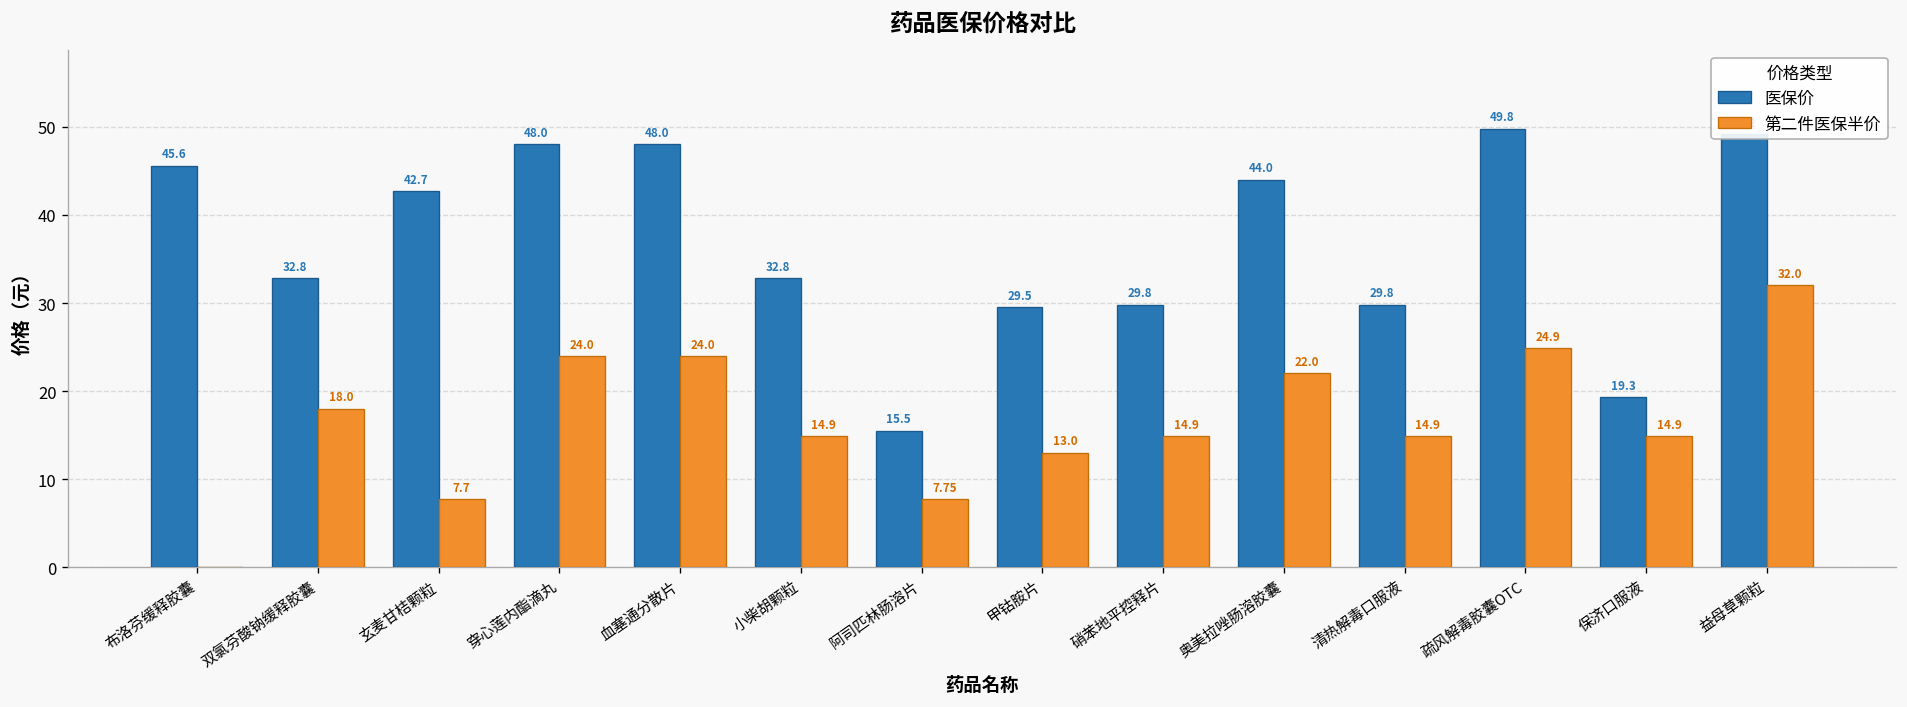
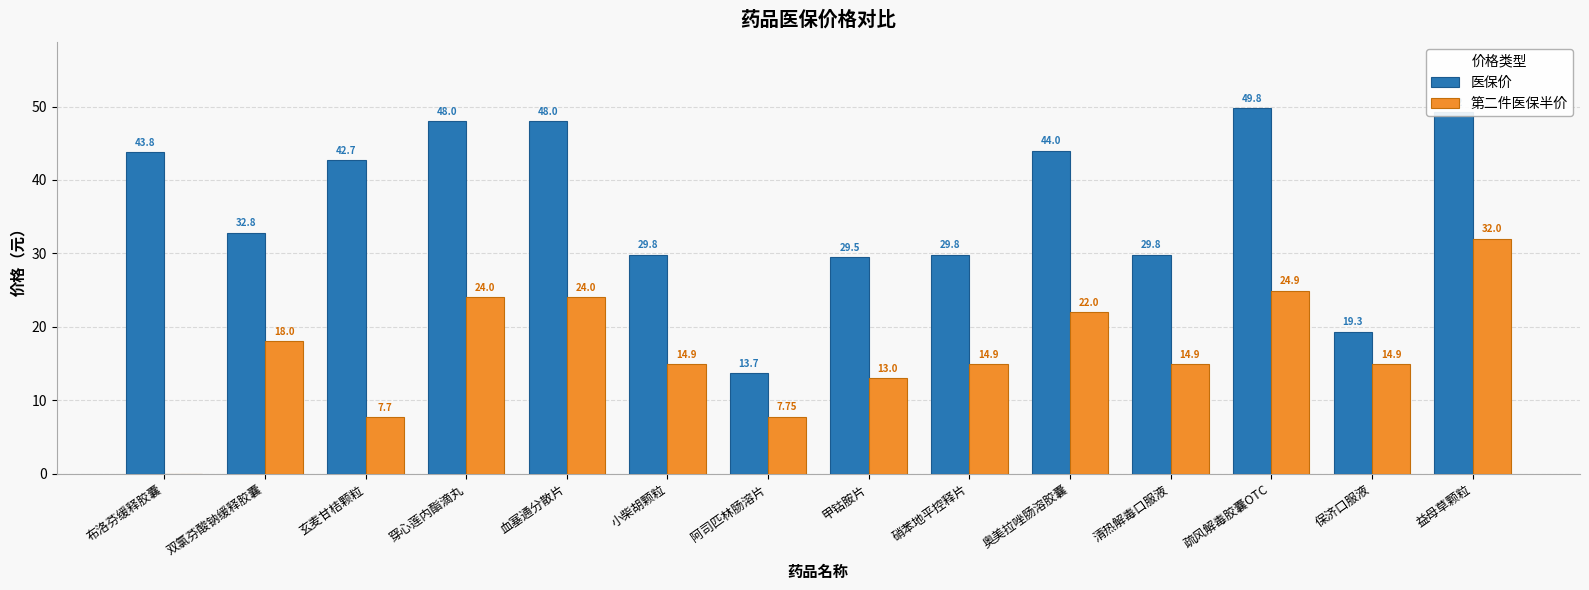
医保价, 布洛芬缓释胶囊: 45.6 -> 43.8
医保价, 小柴胡颗粒: 32.8 -> 29.8
医保价, 阿司匹林肠溶片: 15.5 -> 13.7
